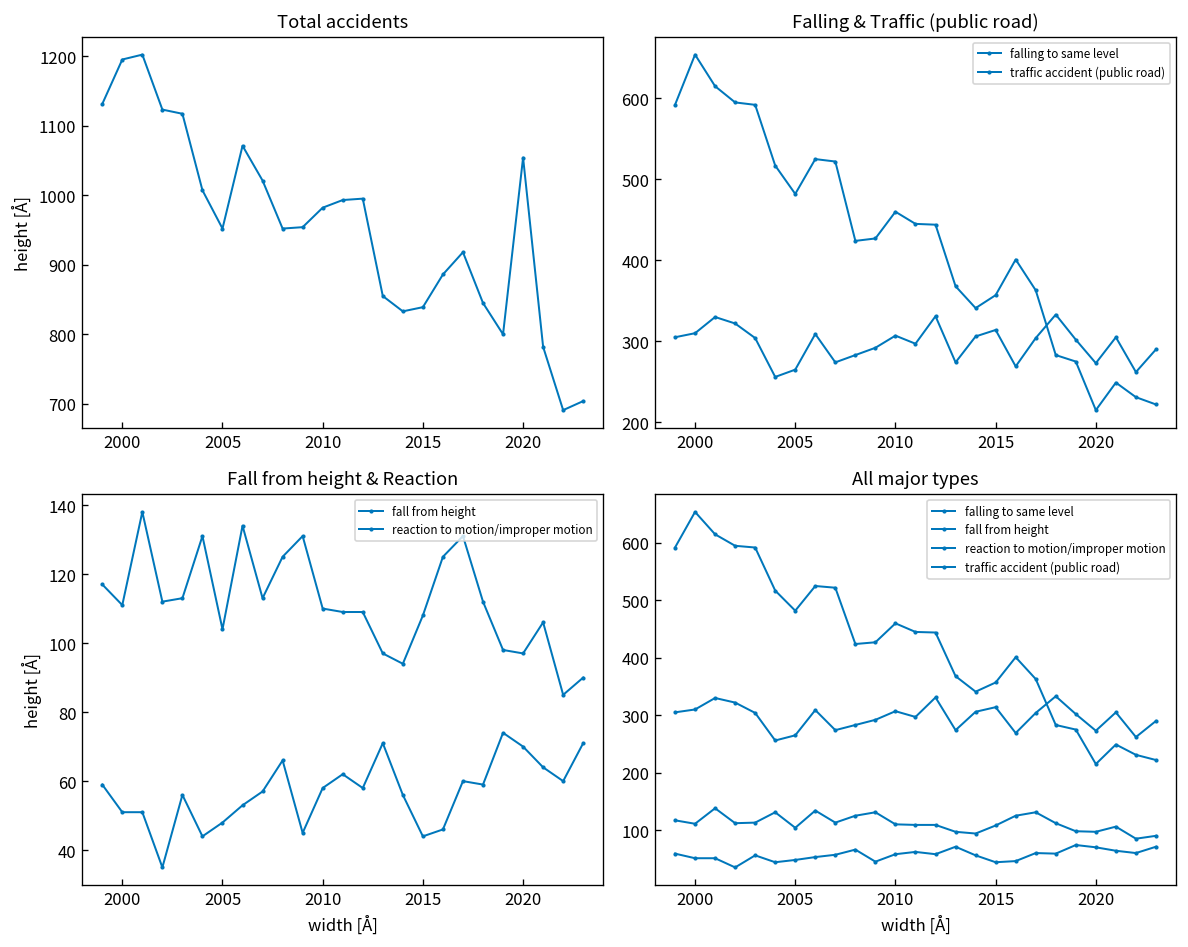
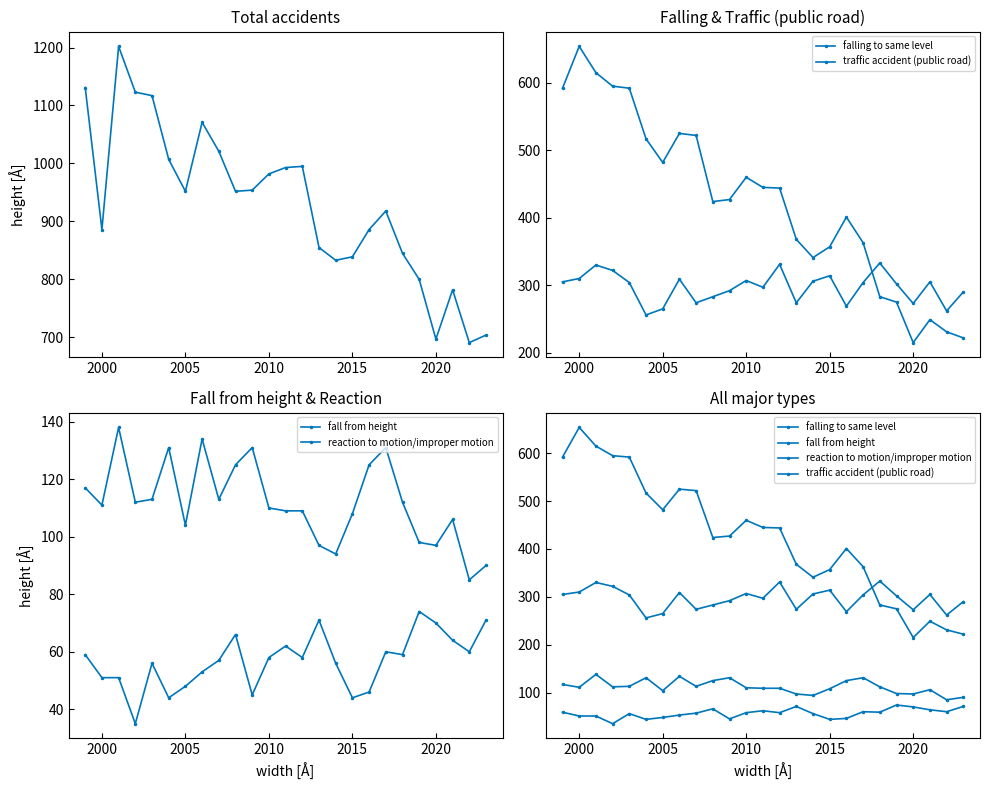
Total accidents, 2000: 1200 -> 890
Total accidents, 2020: 1050 -> 700
